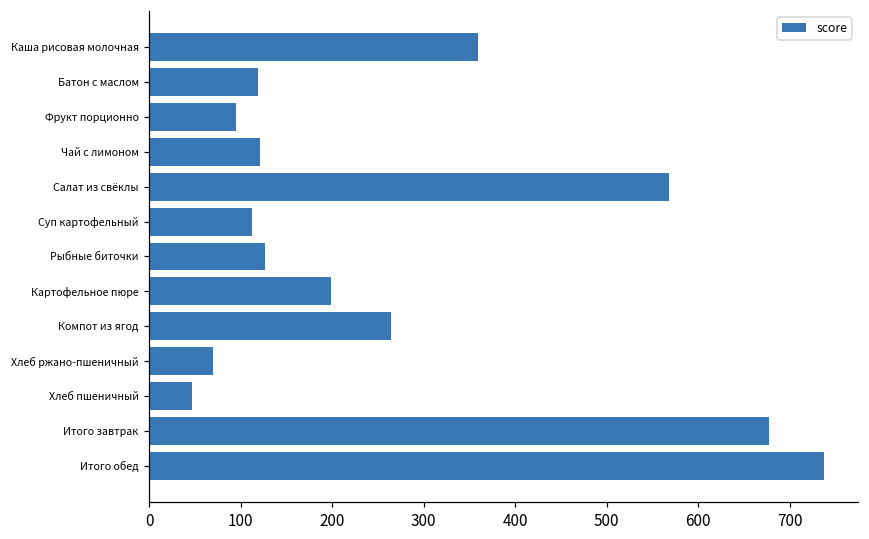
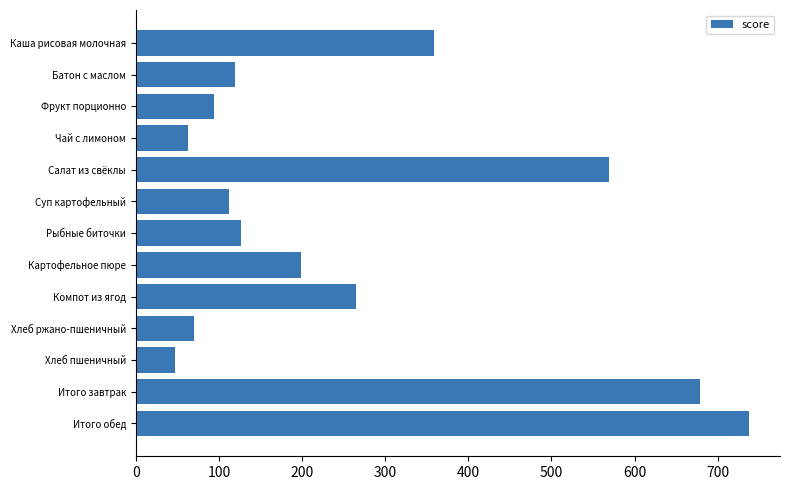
Чай с лимоном: 120 -> 60
